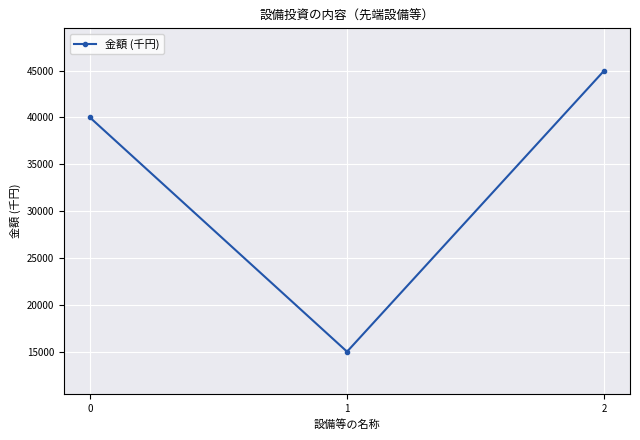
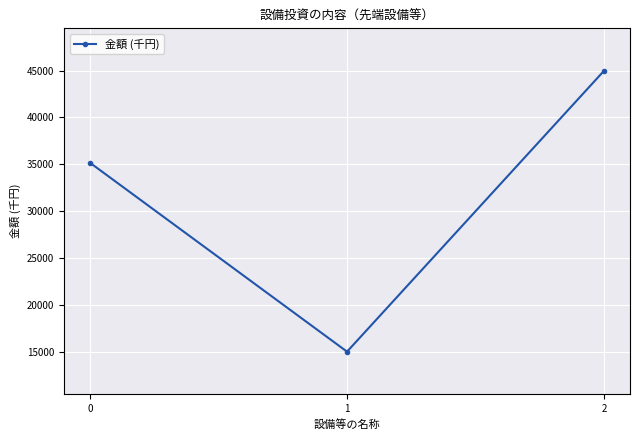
0: 40000 -> 35000
